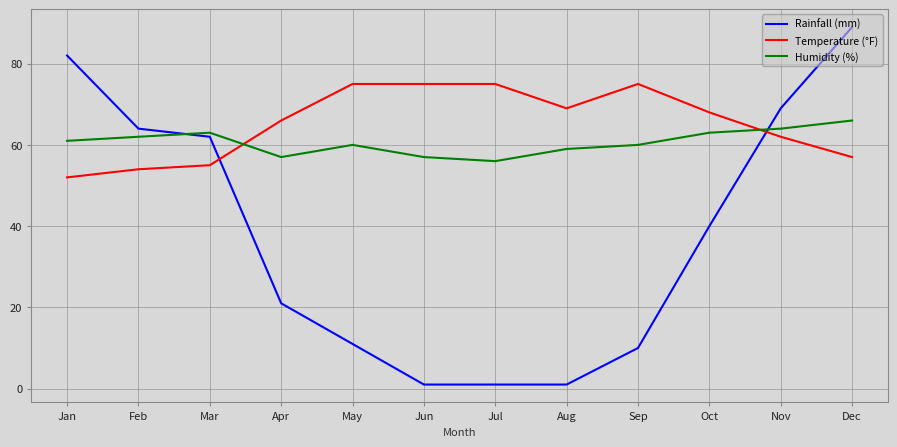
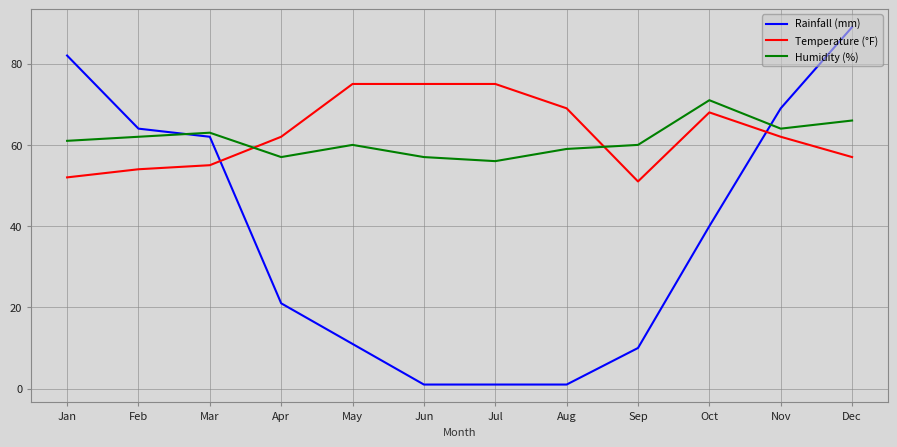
Temperature (°F), Apr: 66 -> 62
Temperature (°F), Sep: 75 -> 51
Humidity (%), Oct: 63 -> 71
